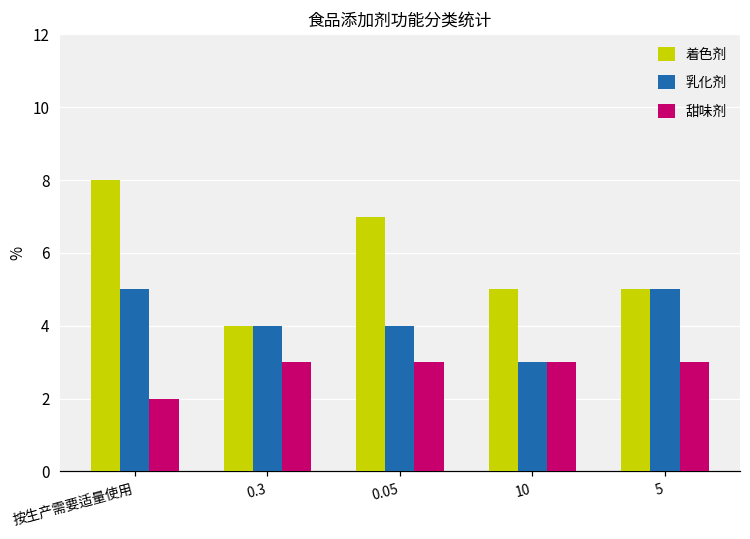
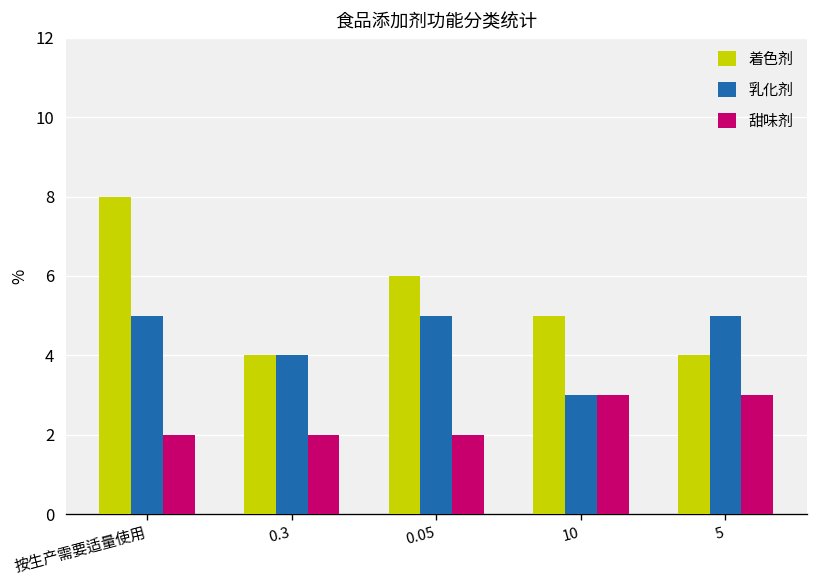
甜味剂, 0.3: 3 -> 2
着色剂, 0.05: 7 -> 6
乳化剂, 0.05: 4 -> 5
甜味剂, 0.05: 3 -> 2
着色剂, 5: 5 -> 4
